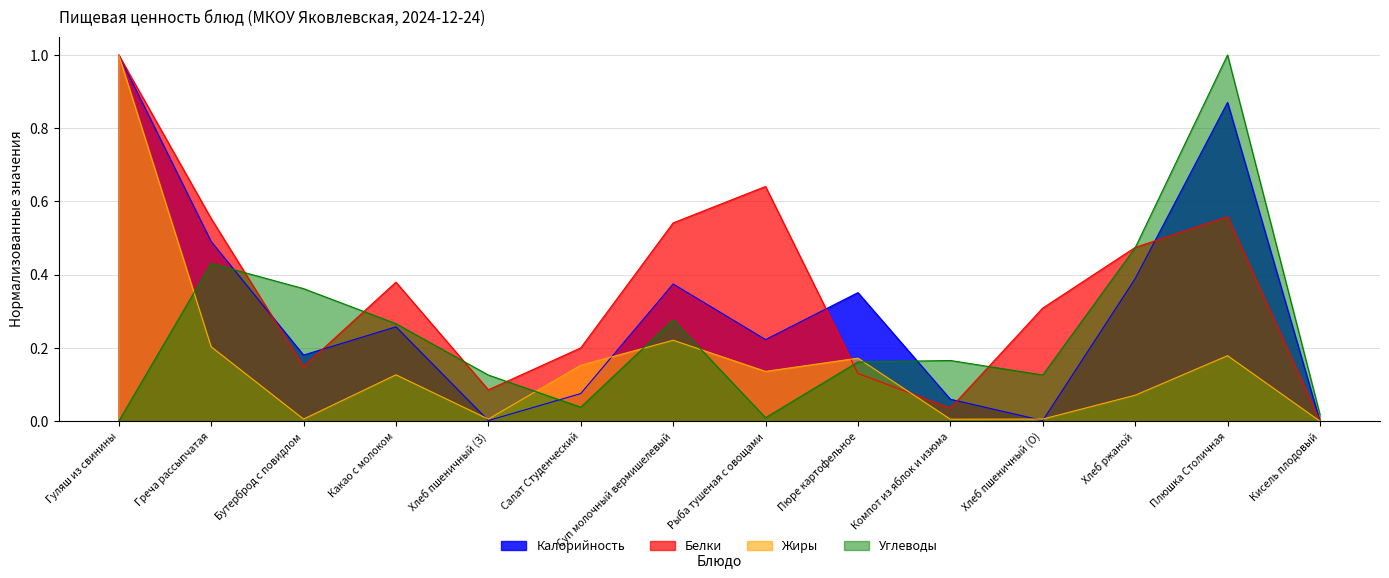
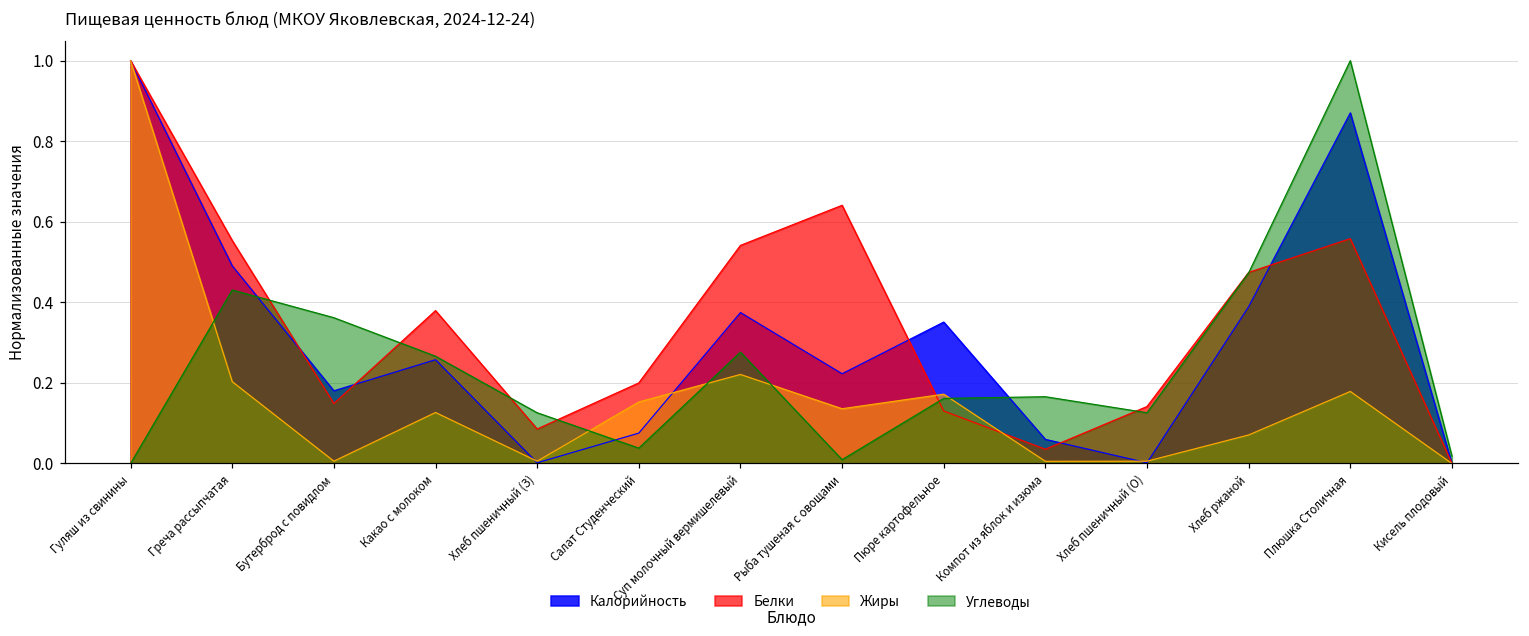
Белки, Хлеб пшеничный (О): 0.31 -> 0.14
